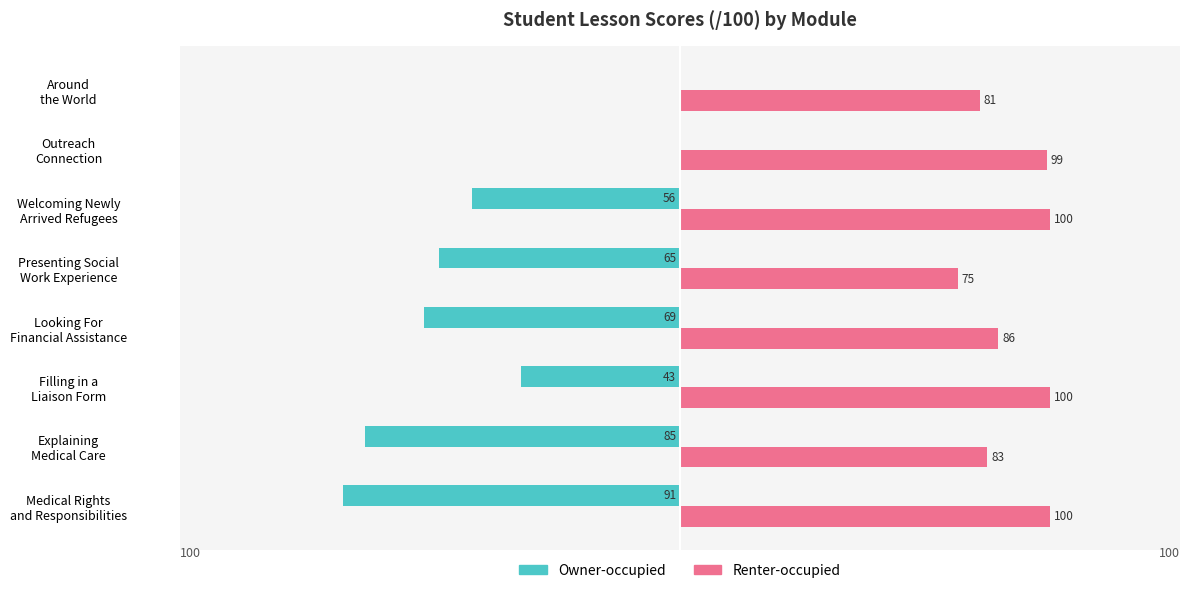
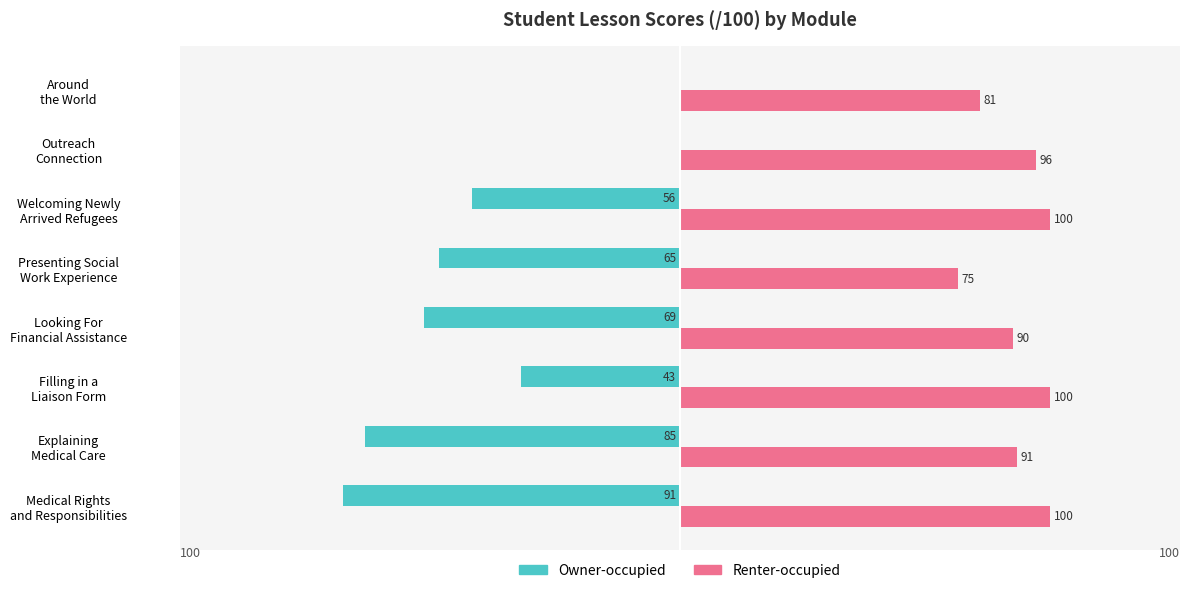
Renter-occupied, Outreach Connection: 99 -> 96
Renter-occupied, Looking For Financial Assistance: 86 -> 90
Renter-occupied, Explaining Medical Care: 83 -> 91
